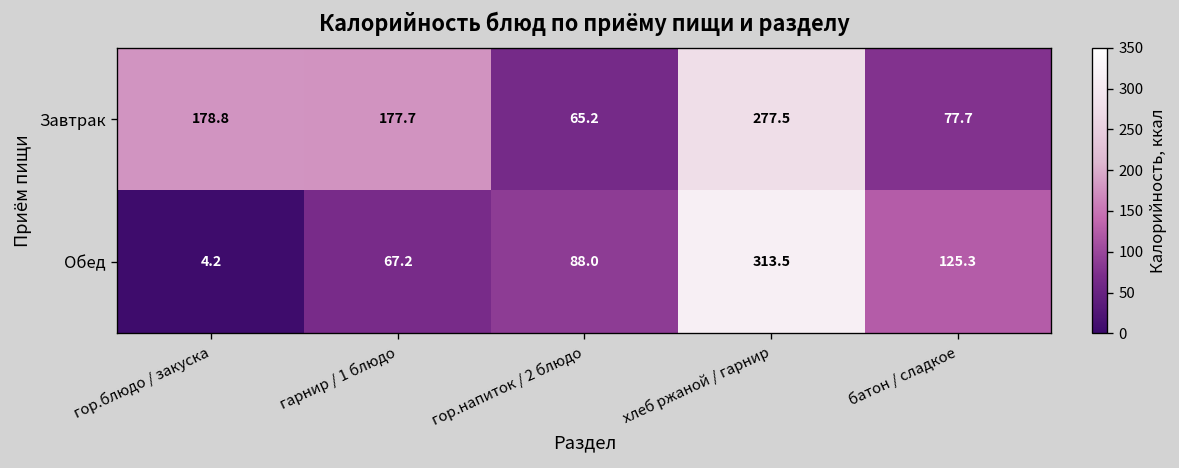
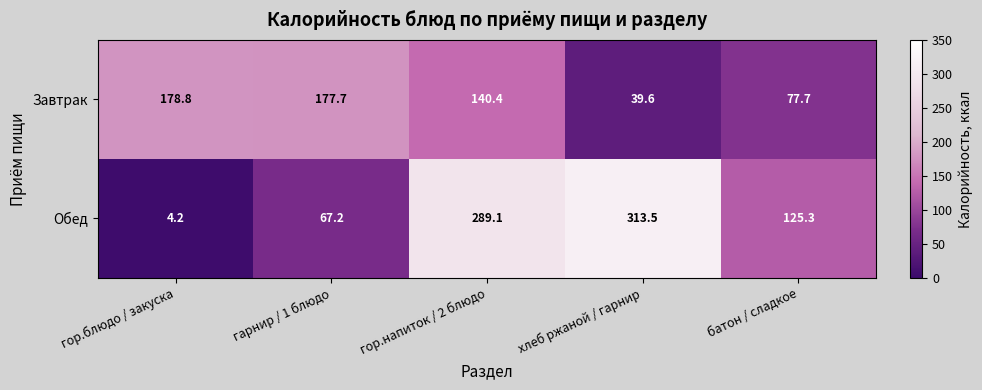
Завтрак, гор.напиток / 2 блюдо: 65.2 -> 140.4
Завтрак, хлеб ржаной / гарнир: 277.5 -> 39.6
Обед, гор.напиток / 2 блюдо: 88.0 -> 289.1
